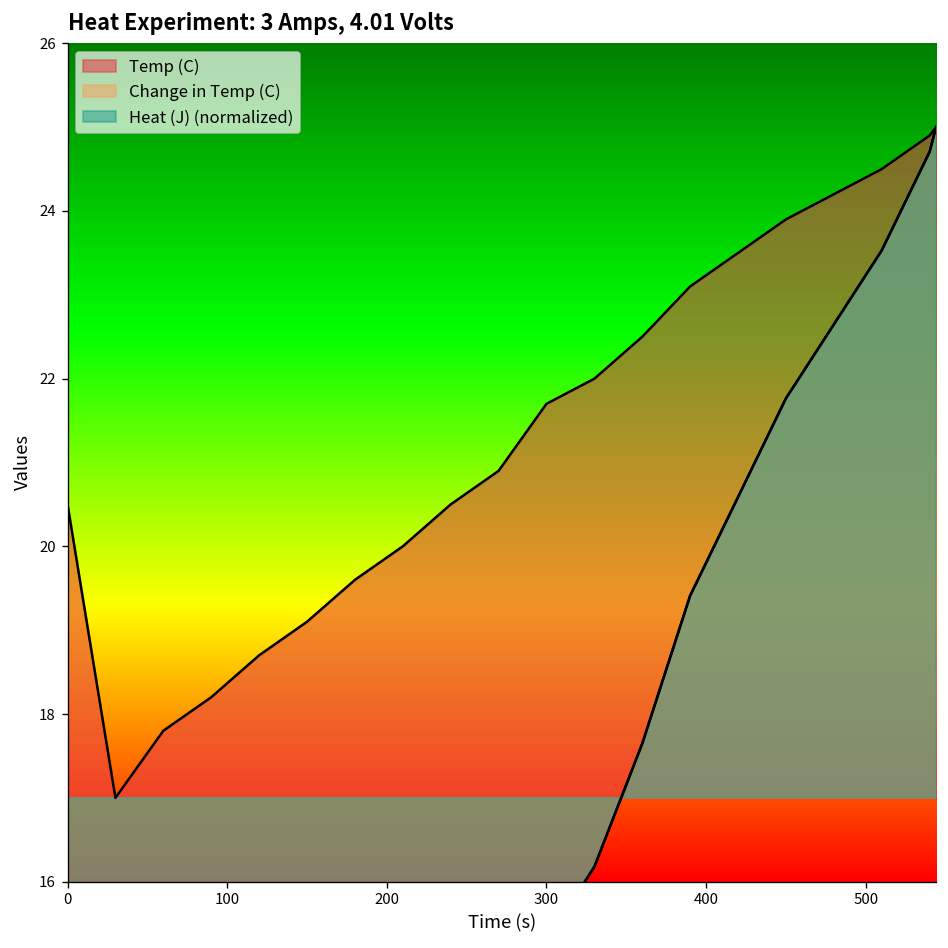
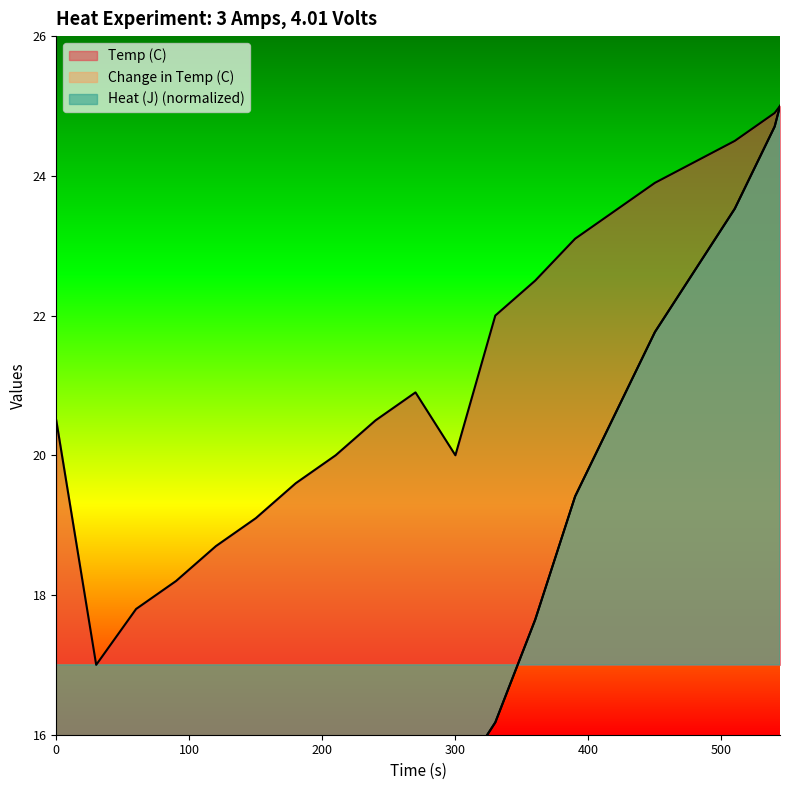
Temp (C), 300: 21.7 -> 20.0
